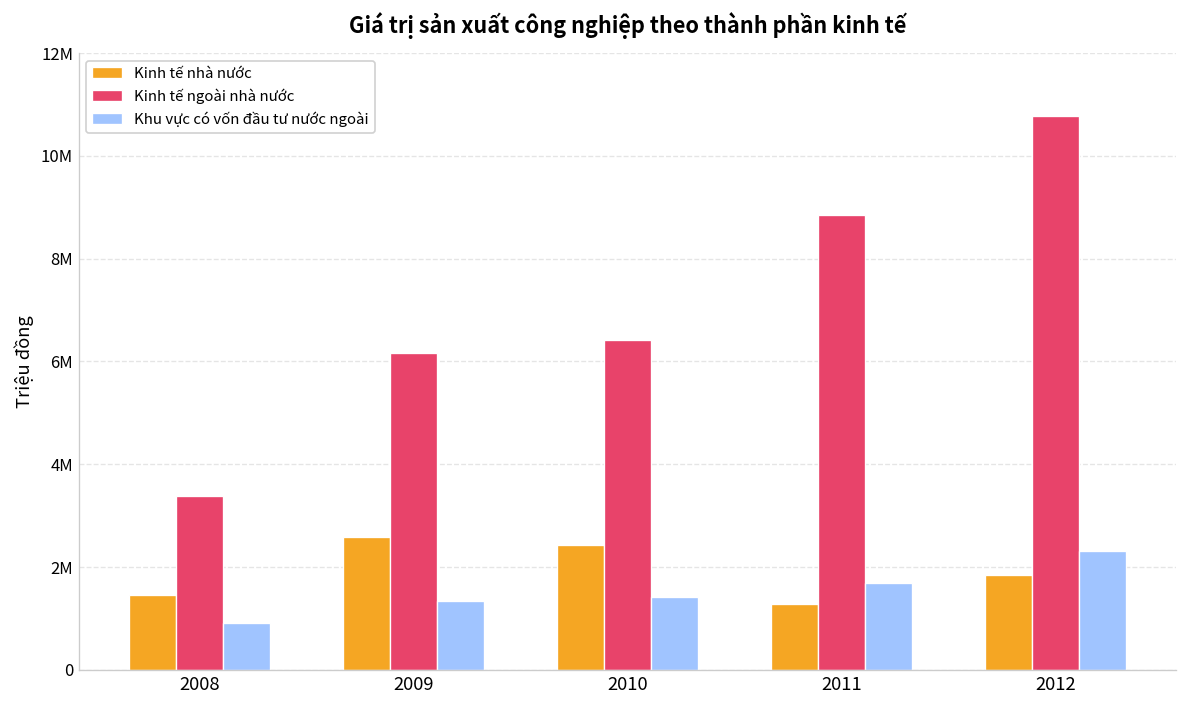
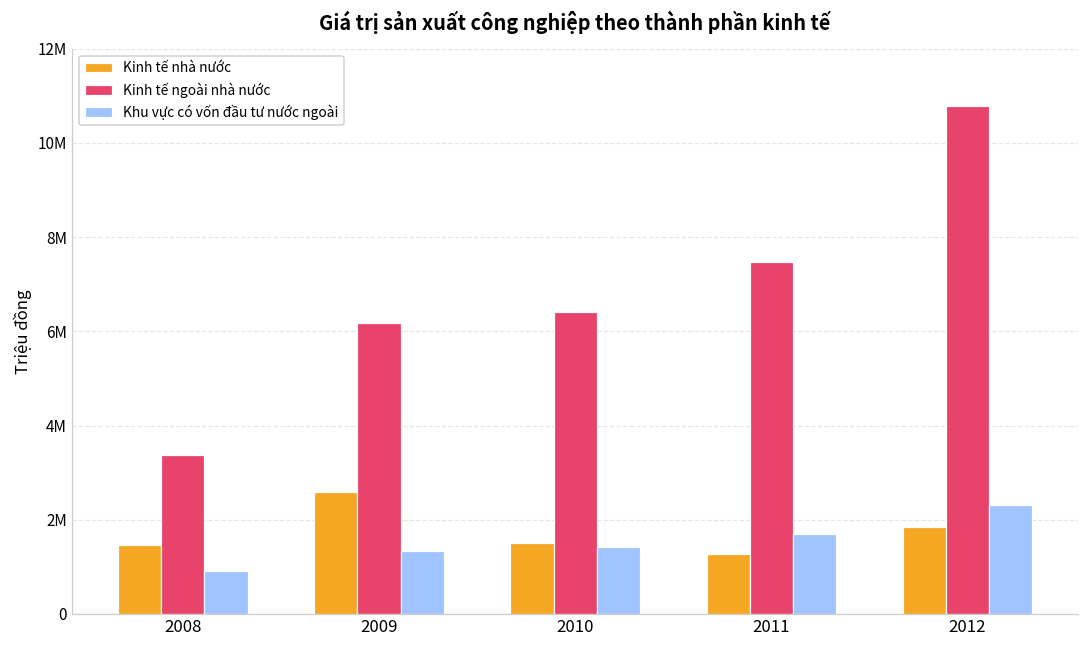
Kinh tế nhà nước, 2010: 2400000 -> 1500000
Kinh tế ngoài nhà nước, 2011: 8900000 -> 7500000
